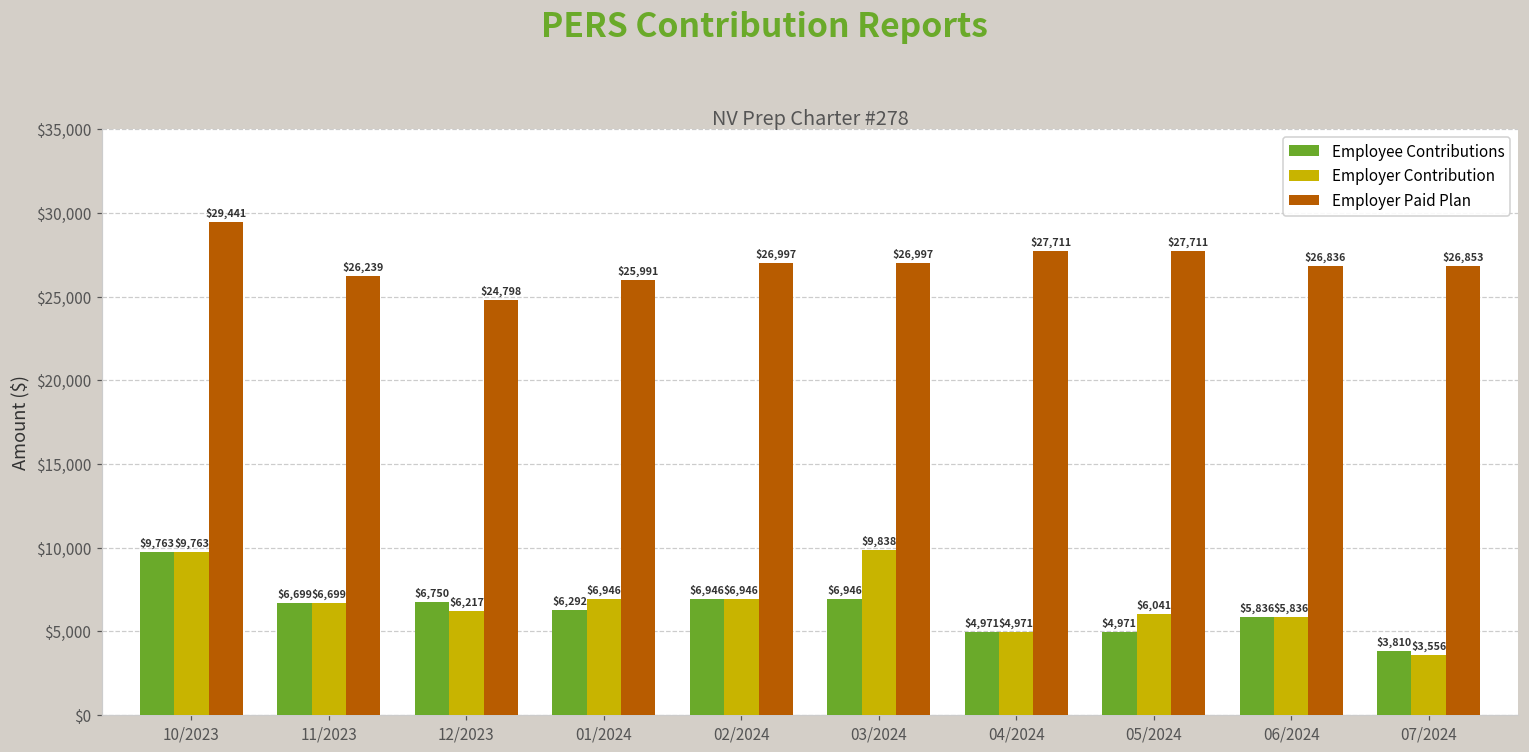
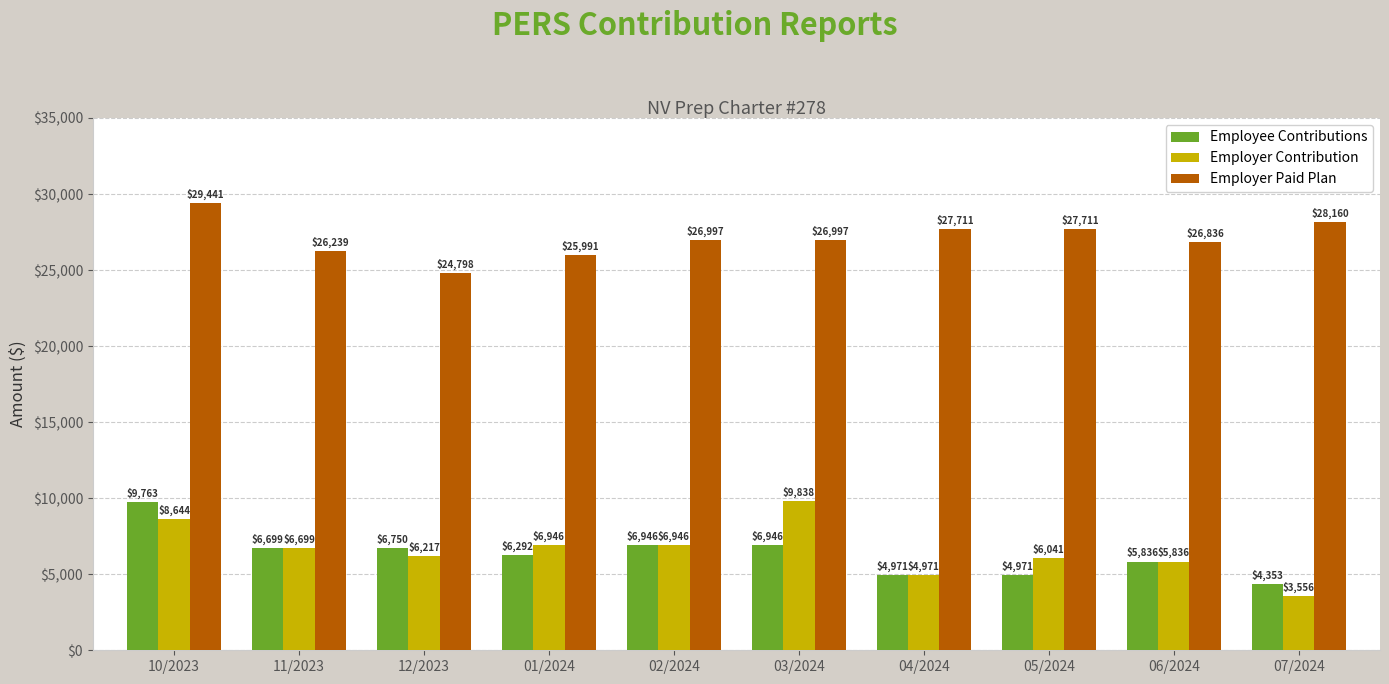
Employer Contribution, 10/2023: $9,763 -> $8,644
Employee Contributions, 07/2024: $3,810 -> $4,353
Employer Paid Plan, 07/2024: $26,853 -> $28,160
